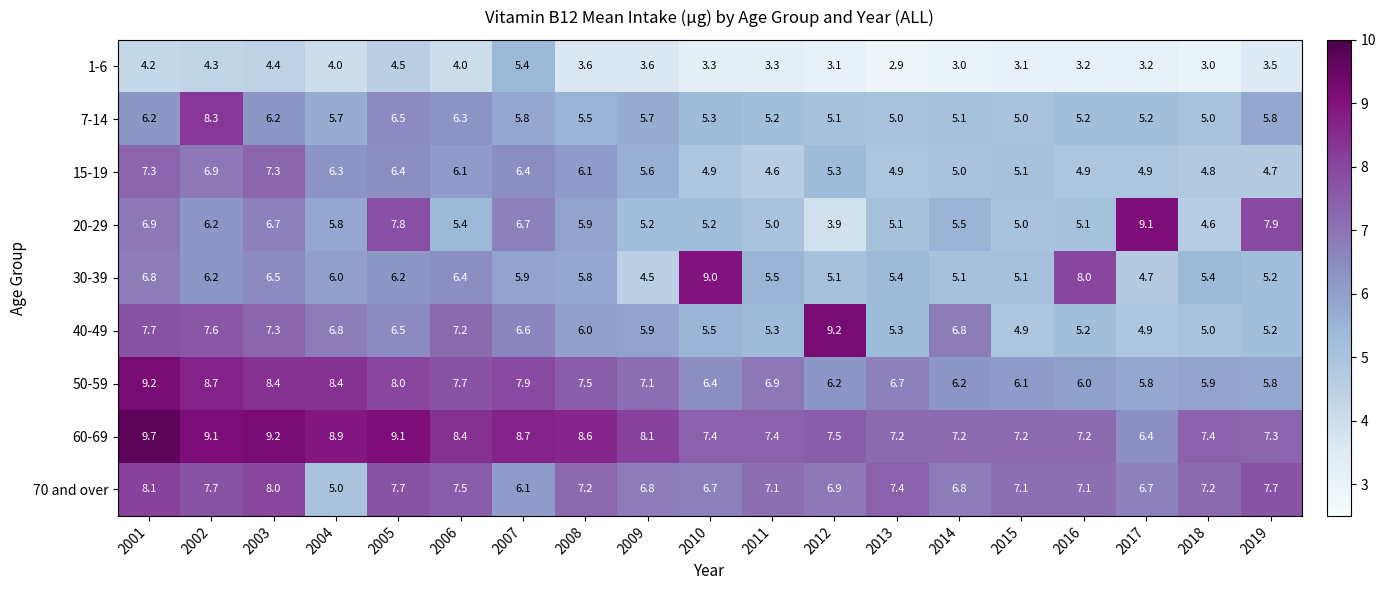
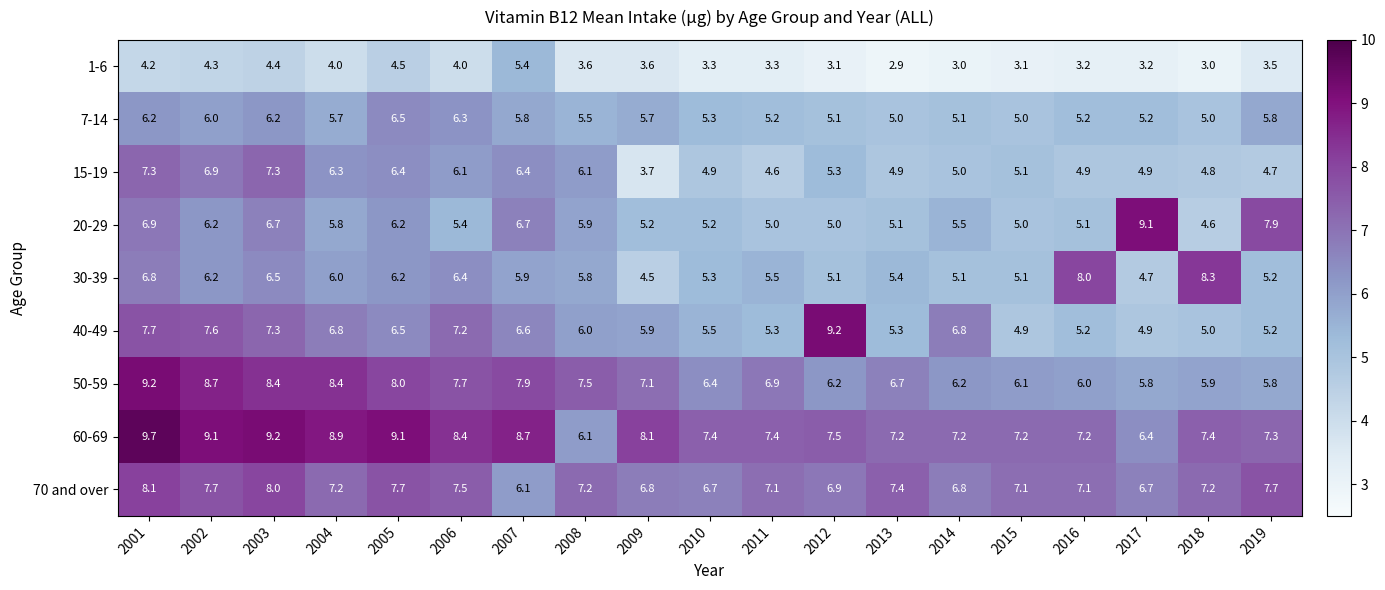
7-14, 2002: 8.3 -> 6.0
15-19, 2009: 5.6 -> 3.7
20-29, 2005: 7.8 -> 6.2
20-29, 2012: 3.9 -> 5.0
30-39, 2010: 9.0 -> 5.3
30-39, 2018: 5.4 -> 8.3
60-69, 2008: 8.6 -> 6.1
70 and over, 2004: 5.0 -> 7.2
